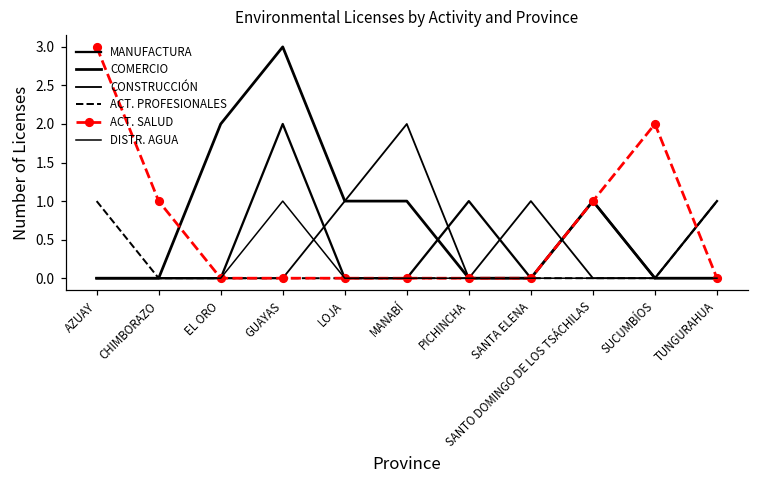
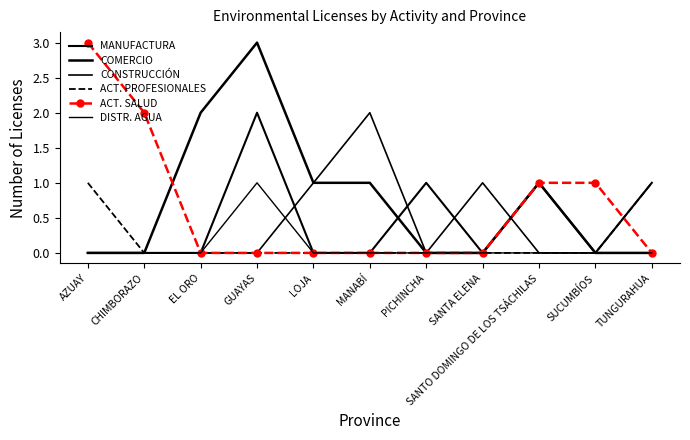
ACT. SALUD, CHIMBORAZO: 1 -> 2
ACT. SALUD, SUCUMBÍOS: 2 -> 1
